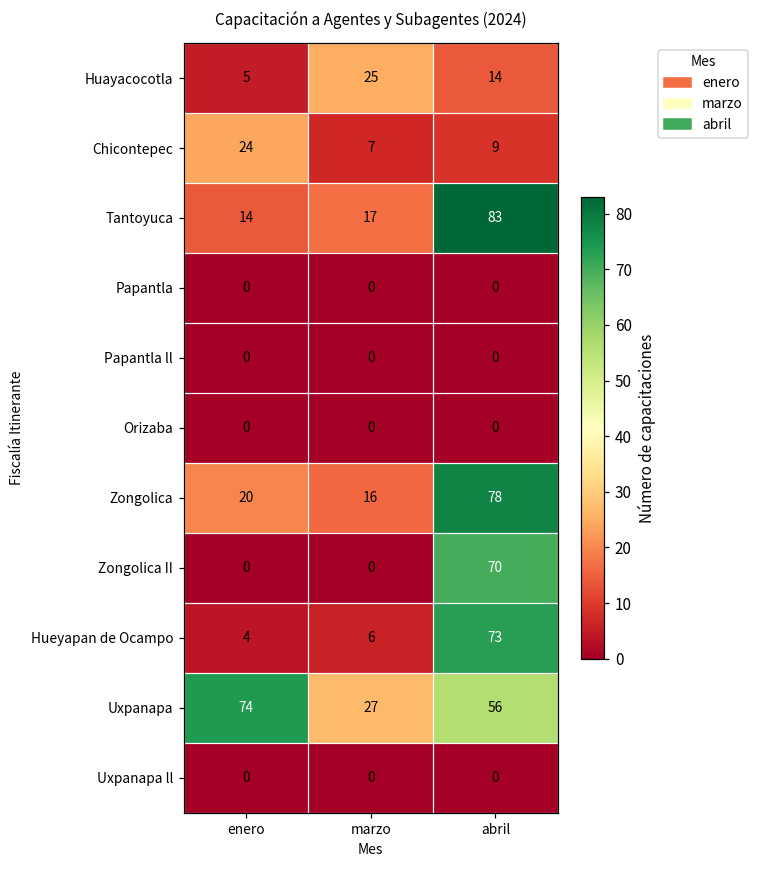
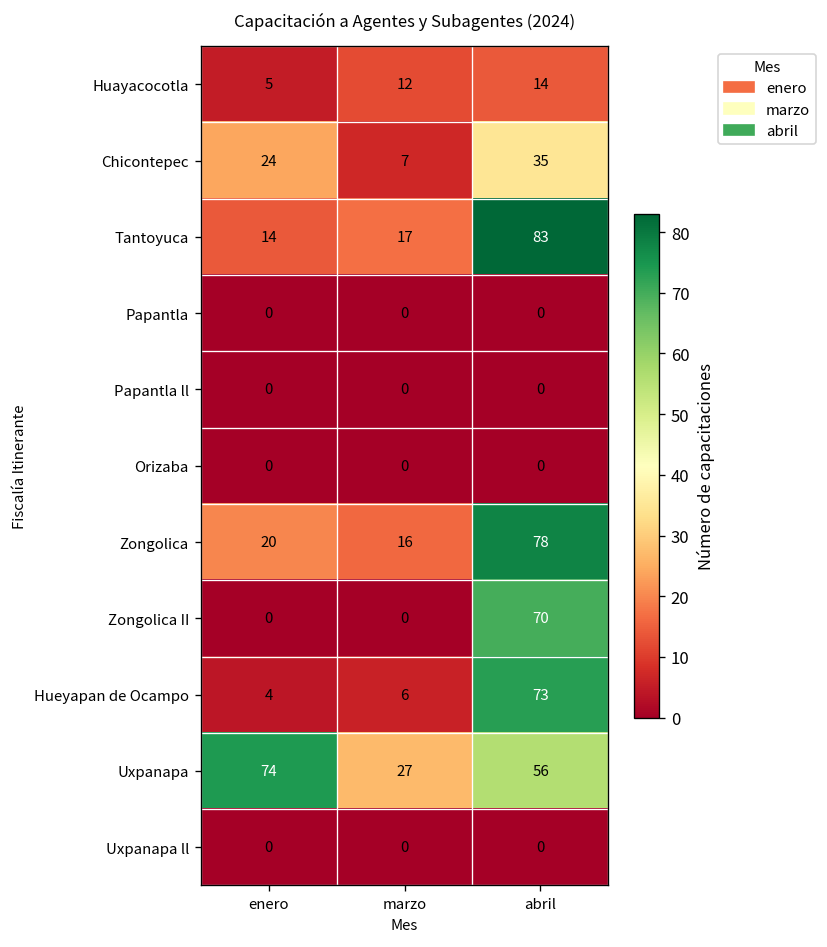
Huayacocotla, marzo: 25 -> 12
Chicontepec, abril: 9 -> 35
